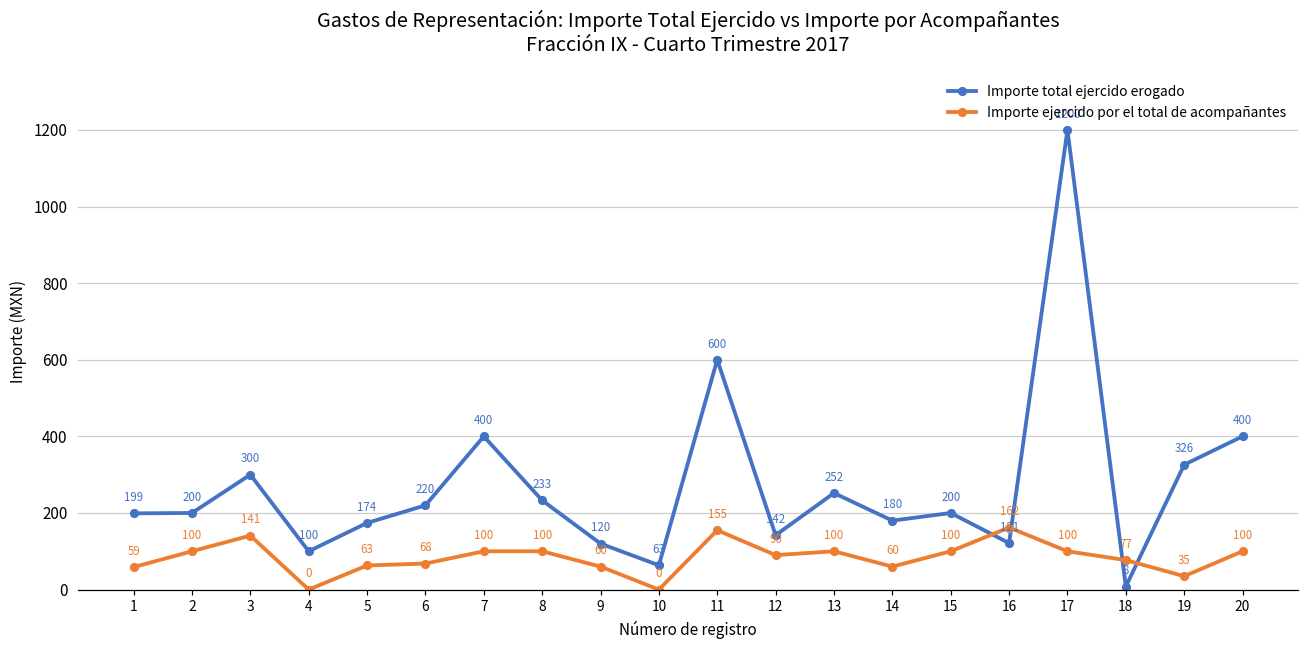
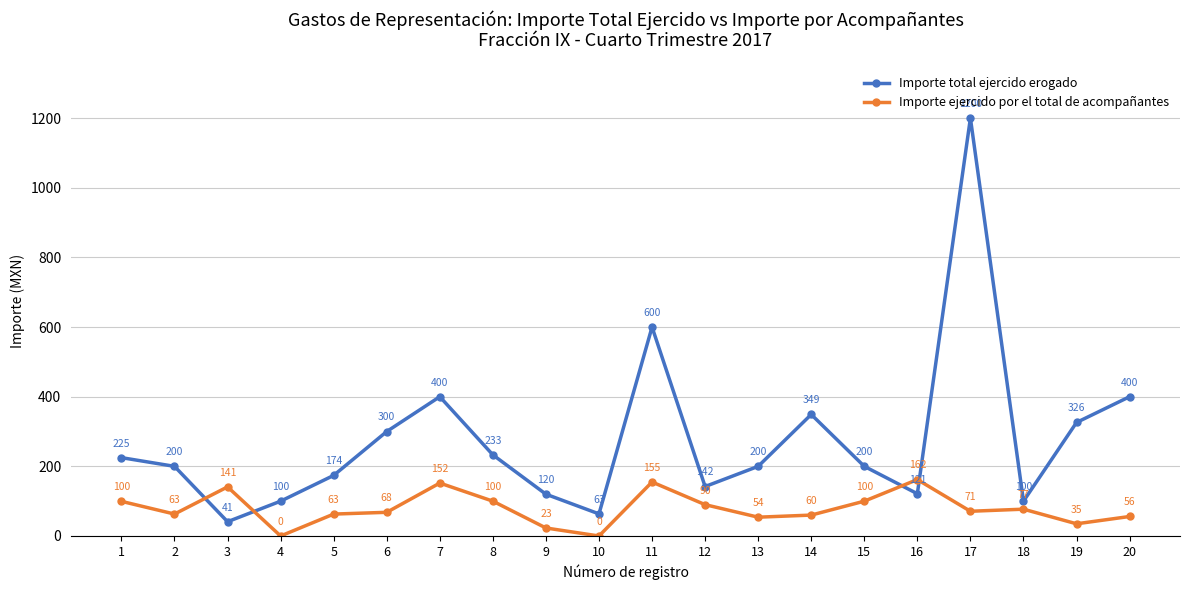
Importe total ejercido erogado, 1: 199 -> 225
Importe ejercido por el total de acompañantes, 1: 59 -> 100
Importe ejercido por el total de acompañantes, 2: 100 -> 63
Importe total ejercido erogado, 3: 300 -> 41
Importe total ejercido erogado, 6: 220 -> 300
Importe ejercido por el total de acompañantes, 7: 100 -> 152
Importe ejercido por el total de acompañantes, 9: 60 -> 23
Importe total ejercido erogado, 13: 252 -> 200
Importe ejercido por el total de acompañantes, 13: 100 -> 54
Importe total ejercido erogado, 14: 180 -> 349
Importe ejercido por el total de acompañantes, 17: 100 -> 71
Importe total ejercido erogado, 18: 10 -> 100
Importe ejercido por el total de acompañantes, 20: 100 -> 56
